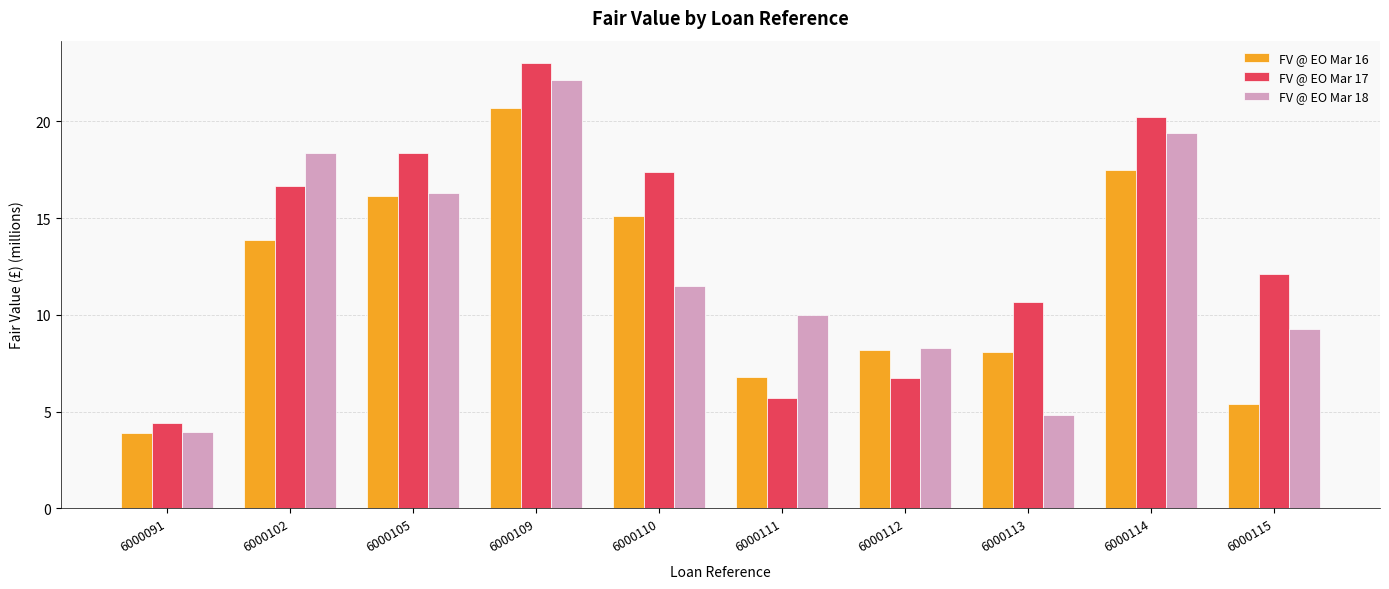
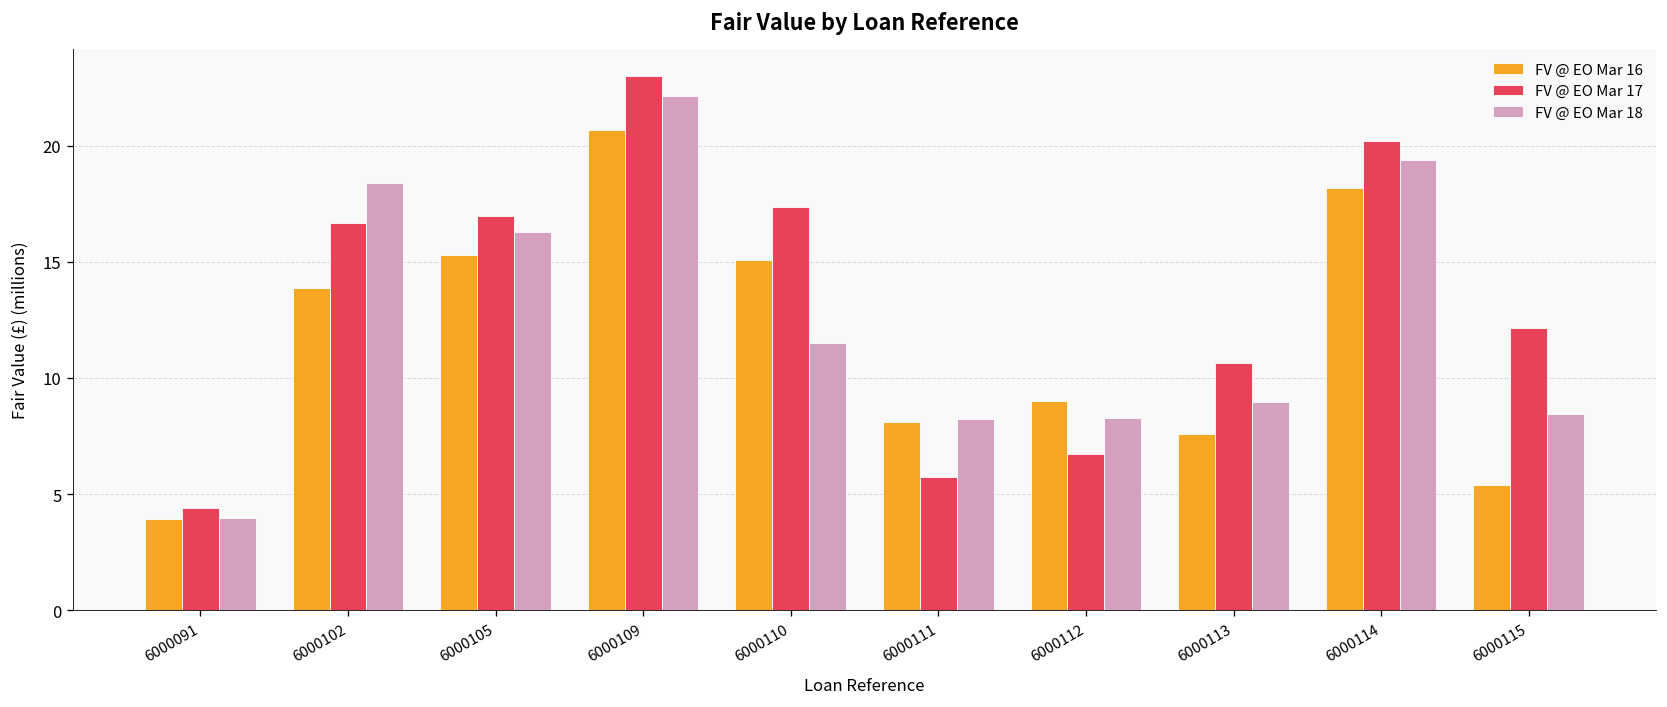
FV @ EO Mar 16, 6000105: 16.1 -> 15.3
FV @ EO Mar 17, 6000105: 18.4 -> 17.0
FV @ EO Mar 16, 6000111: 6.8 -> 8.1
FV @ EO Mar 18, 6000111: 10.0 -> 8.2
FV @ EO Mar 16, 6000112: 8.2 -> 9.0
FV @ EO Mar 16, 6000113: 8.1 -> 7.6
FV @ EO Mar 18, 6000113: 4.8 -> 9.0
FV @ EO Mar 16, 6000114: 17.5 -> 18.2
FV @ EO Mar 18, 6000115: 9.3 -> 8.4
